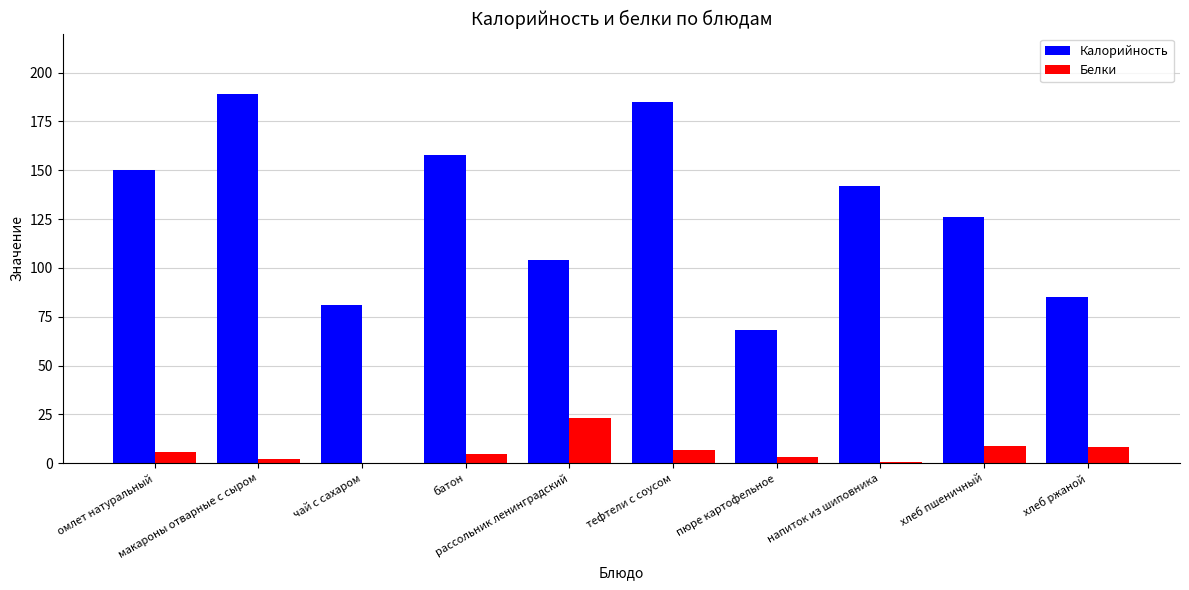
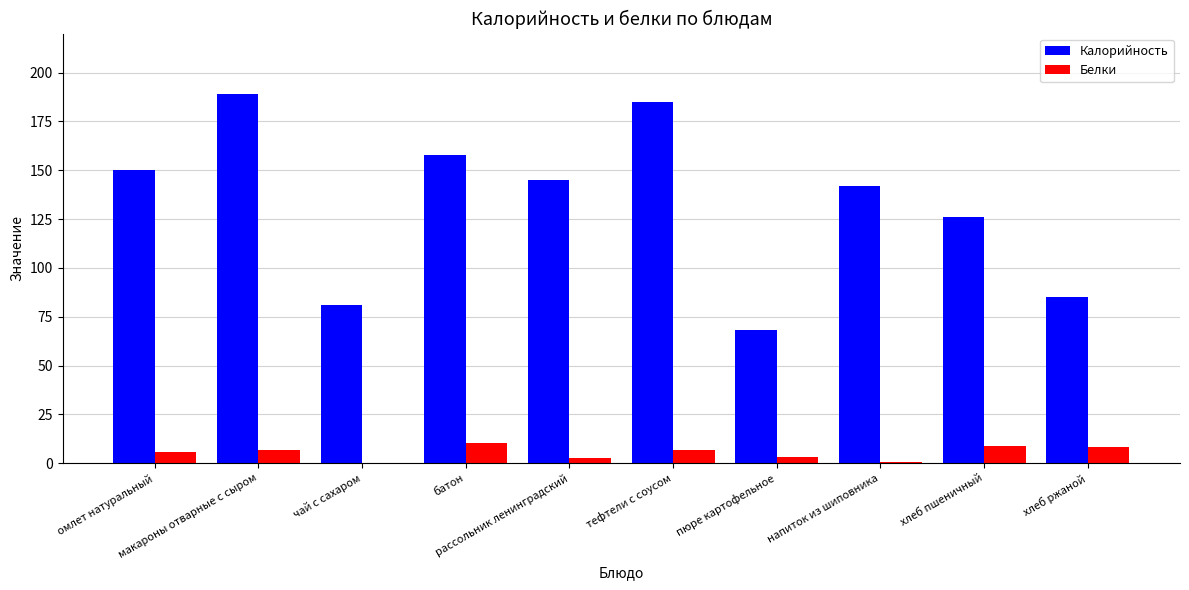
Белки, макароны отварные с сыром: 2 -> 7
Белки, батон: 5 -> 11
Калорийность, рассольник ленинградский: 104 -> 145
Белки, рассольник ленинградский: 23 -> 2
